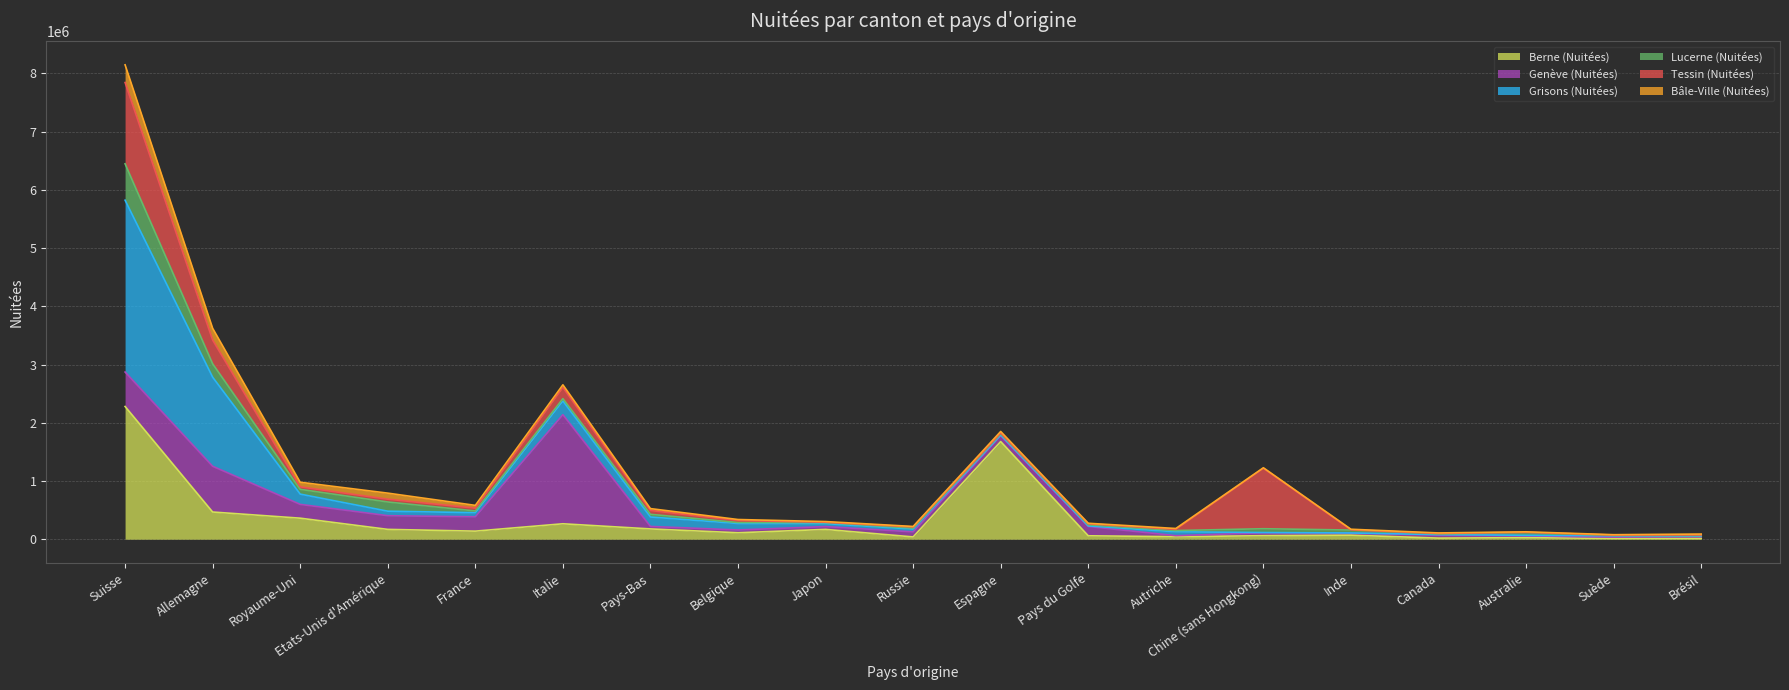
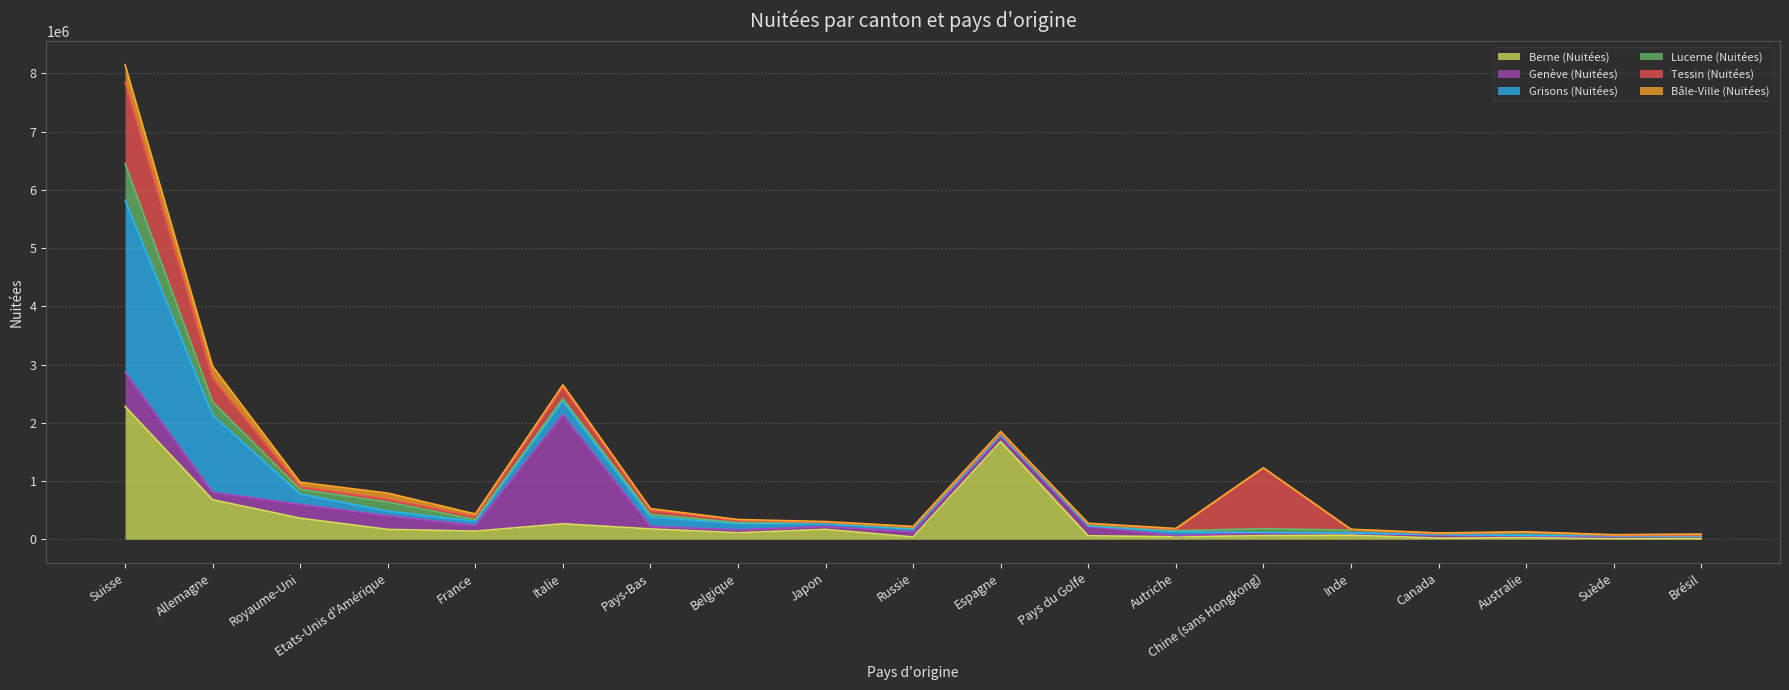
Berne (Nuitées), Allemagne: 500000 -> 700000
Genève (Nuitées), Allemagne: 800000 -> 100000
Grisons (Nuitées), Allemagne: 1500000 -> 1300000
Genève (Nuitées), France: 200000 -> 100000
